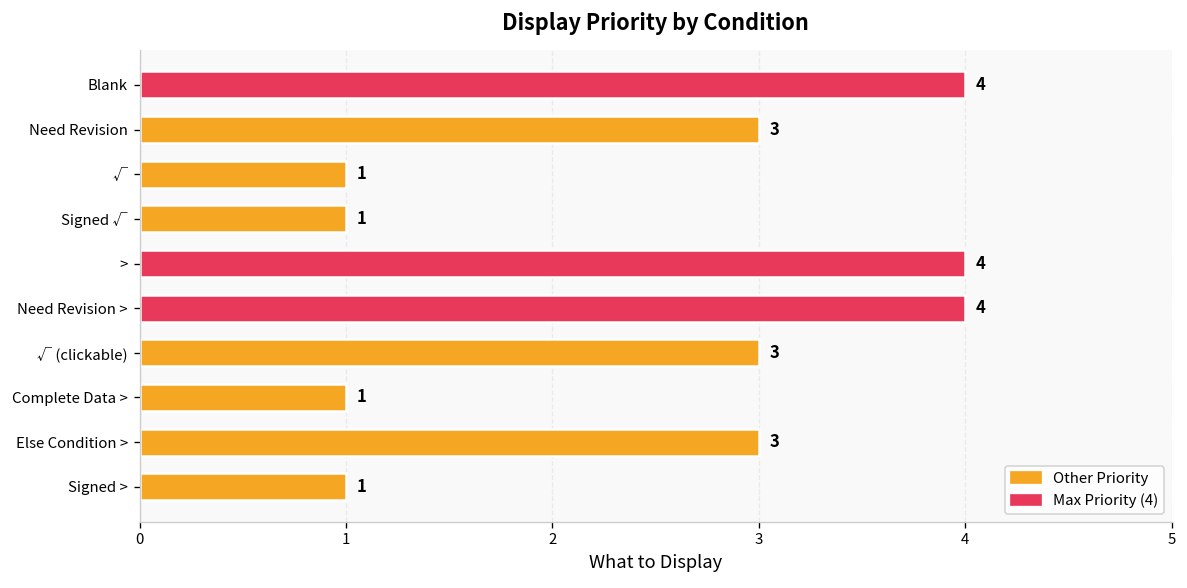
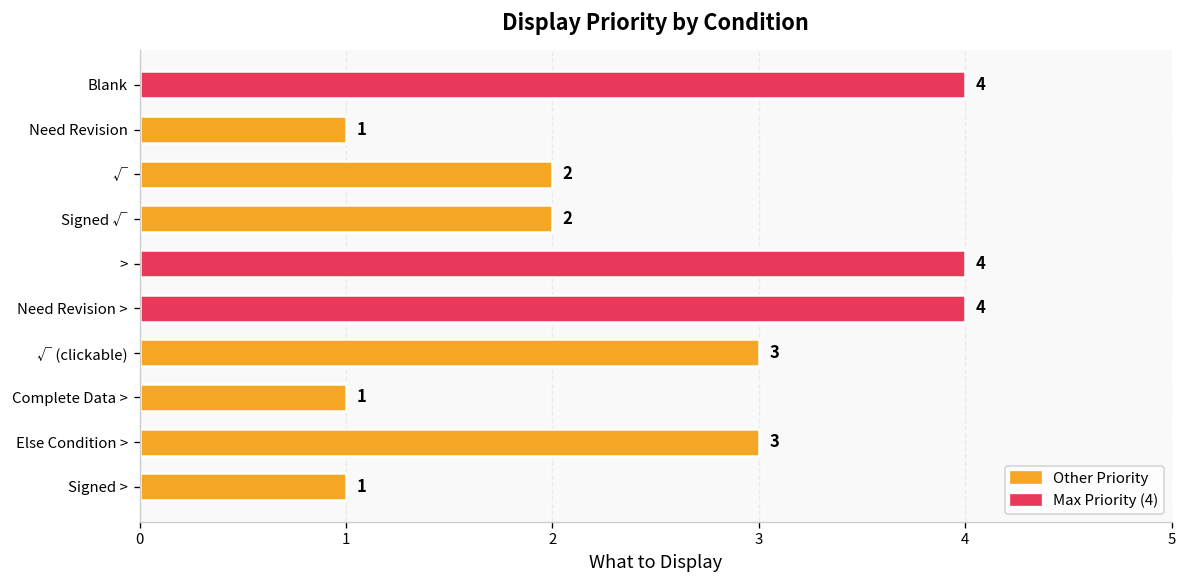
Need Revision: 3 -> 1
√: 1 -> 2
Signed √: 1 -> 2
